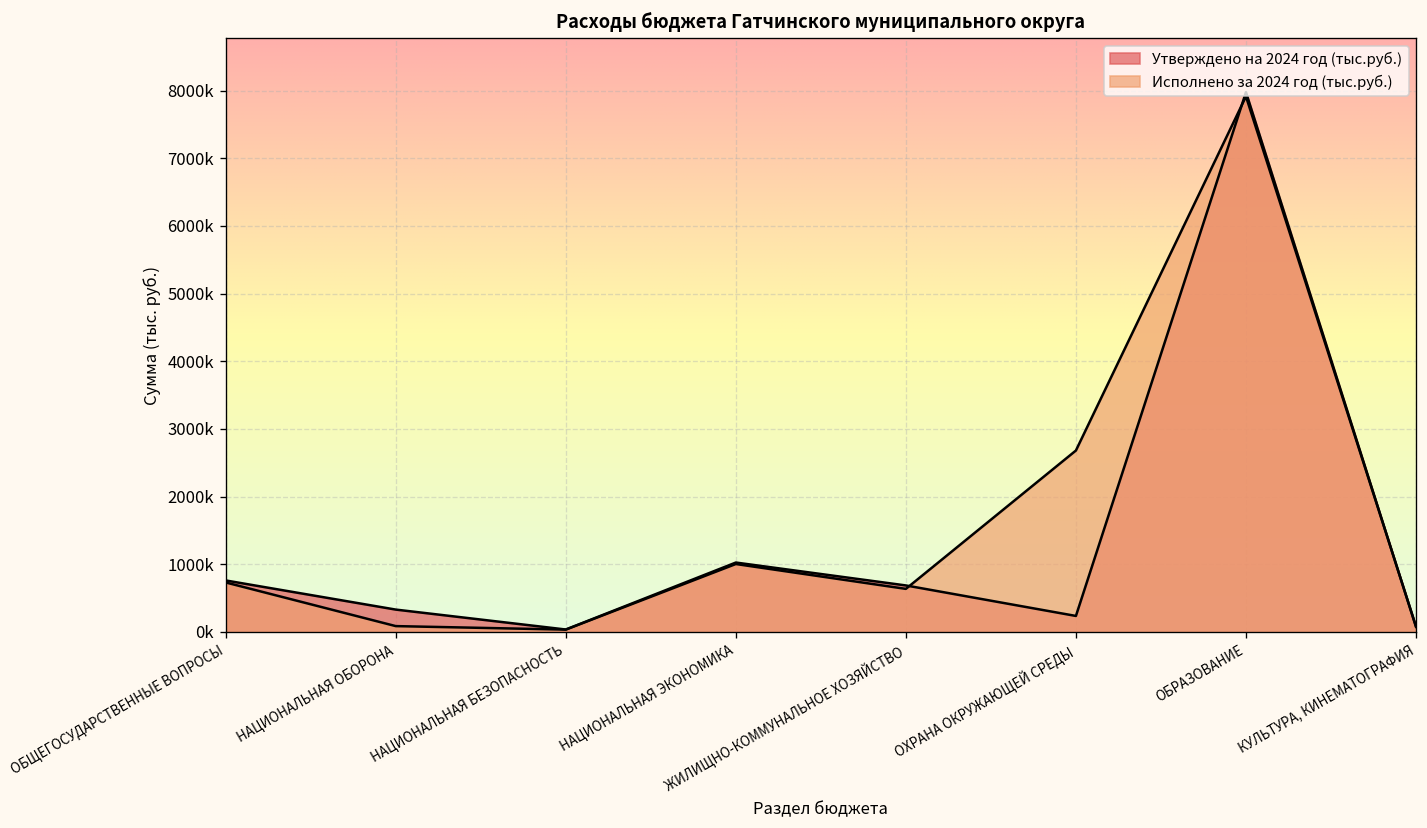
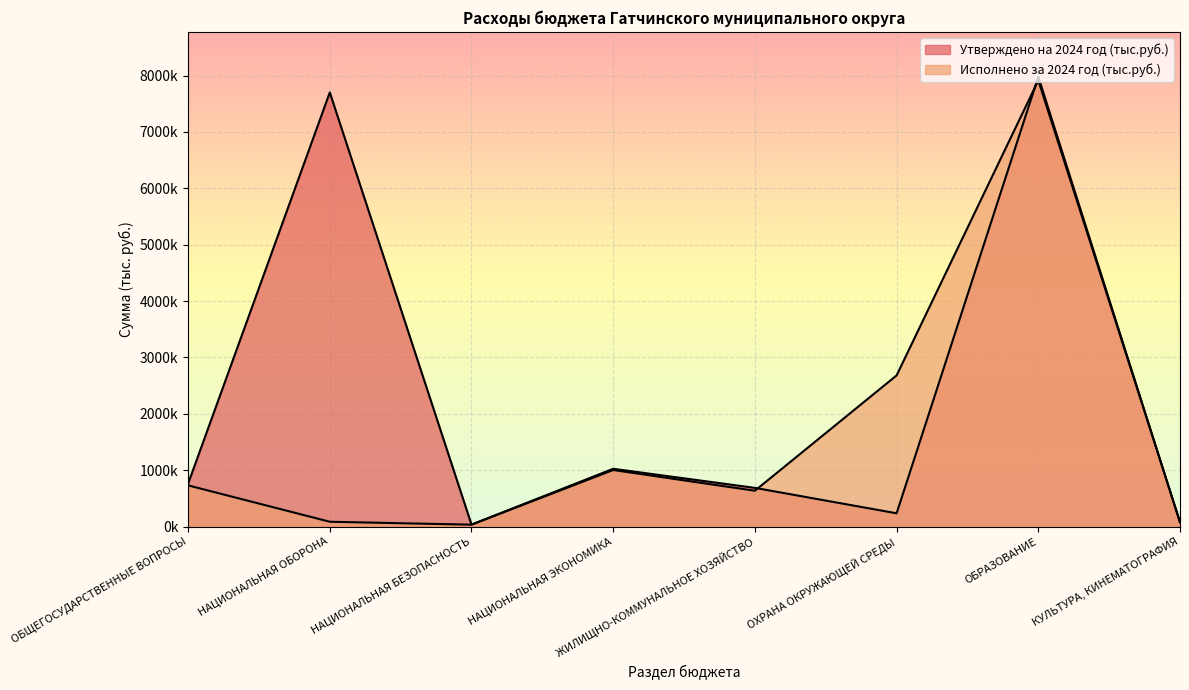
Утверждено на 2024 год (тыс.руб.), НАЦИОНАЛЬНАЯ ОБОРОНА: 300000 -> 7700000
